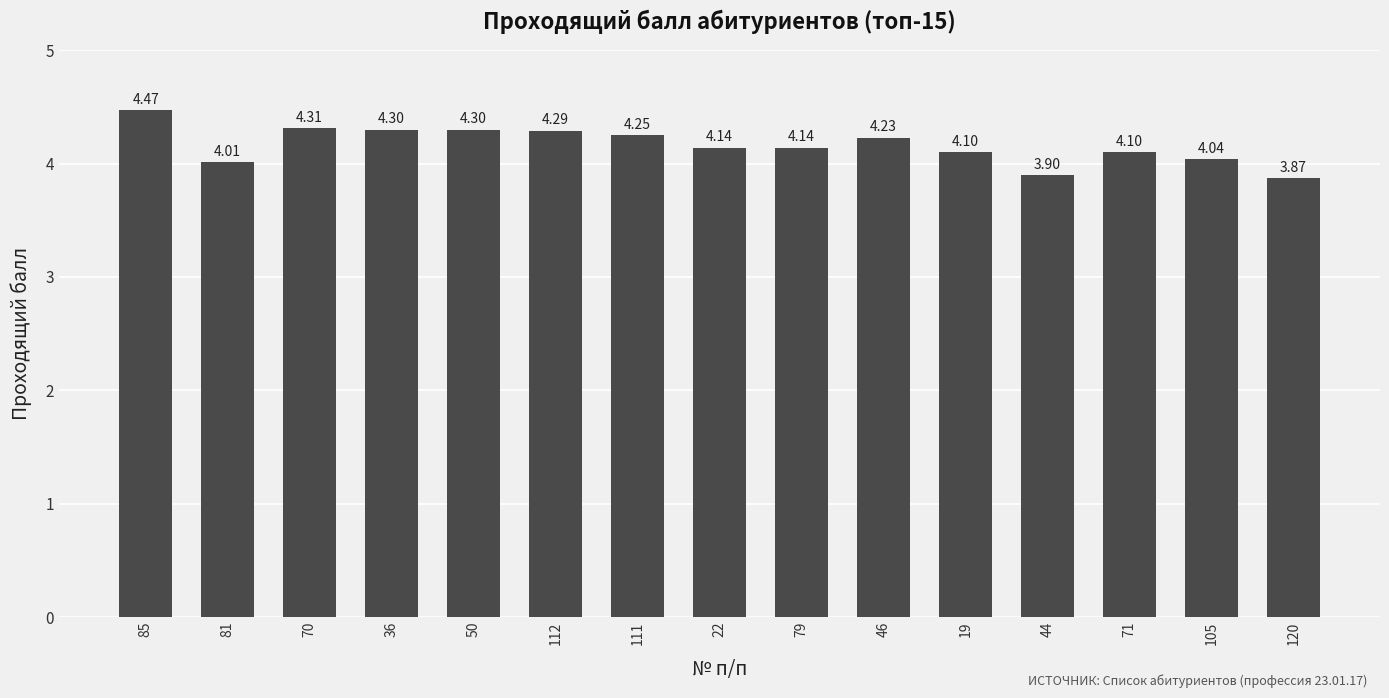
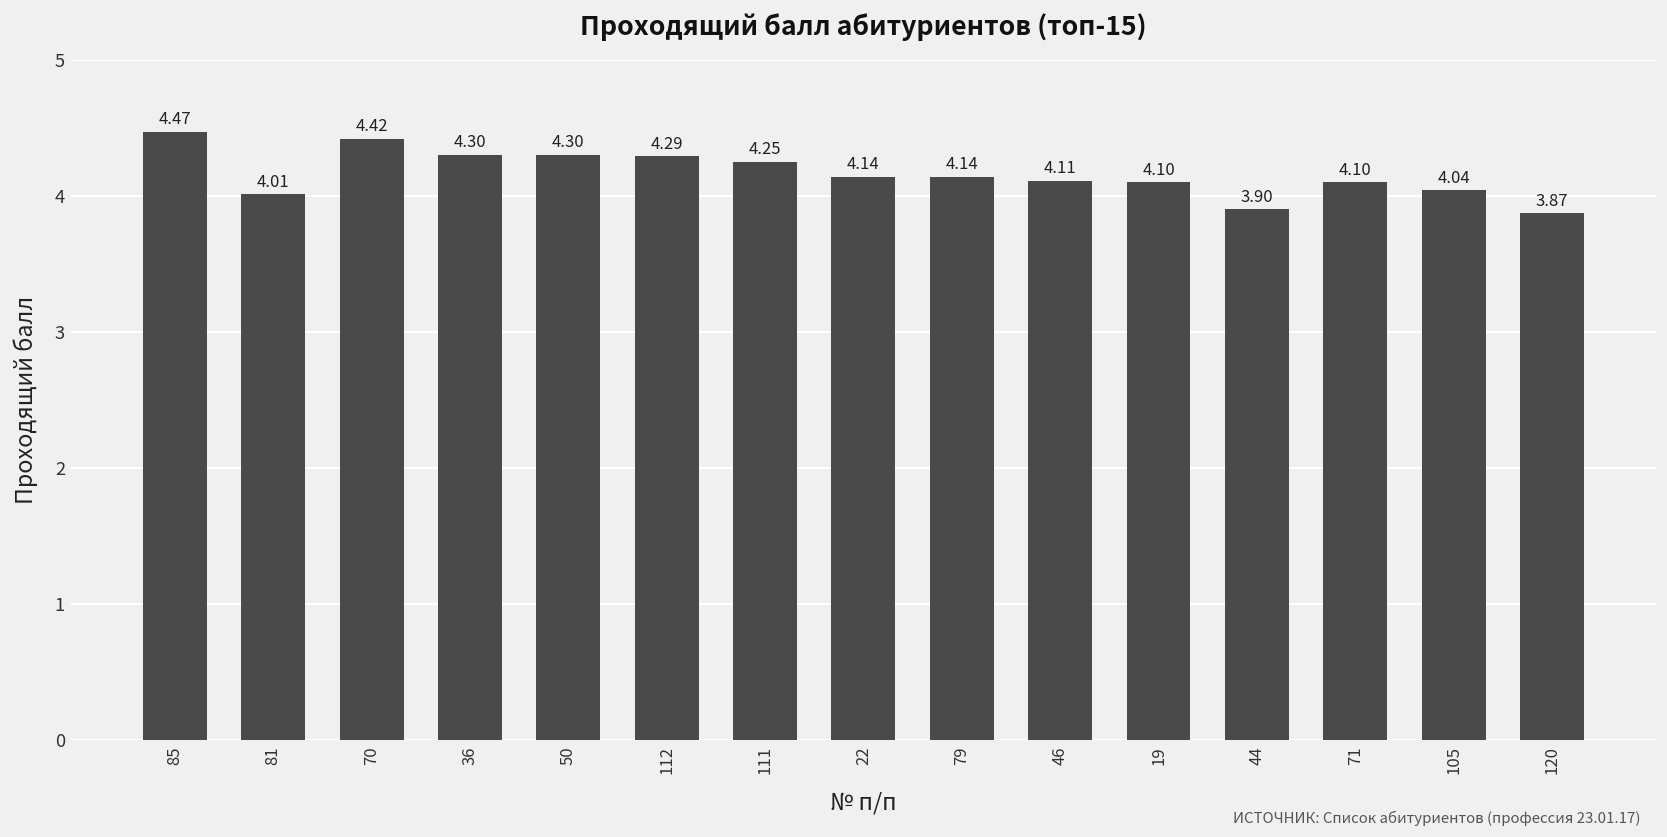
70: 4.31 -> 4.42
46: 4.23 -> 4.11
